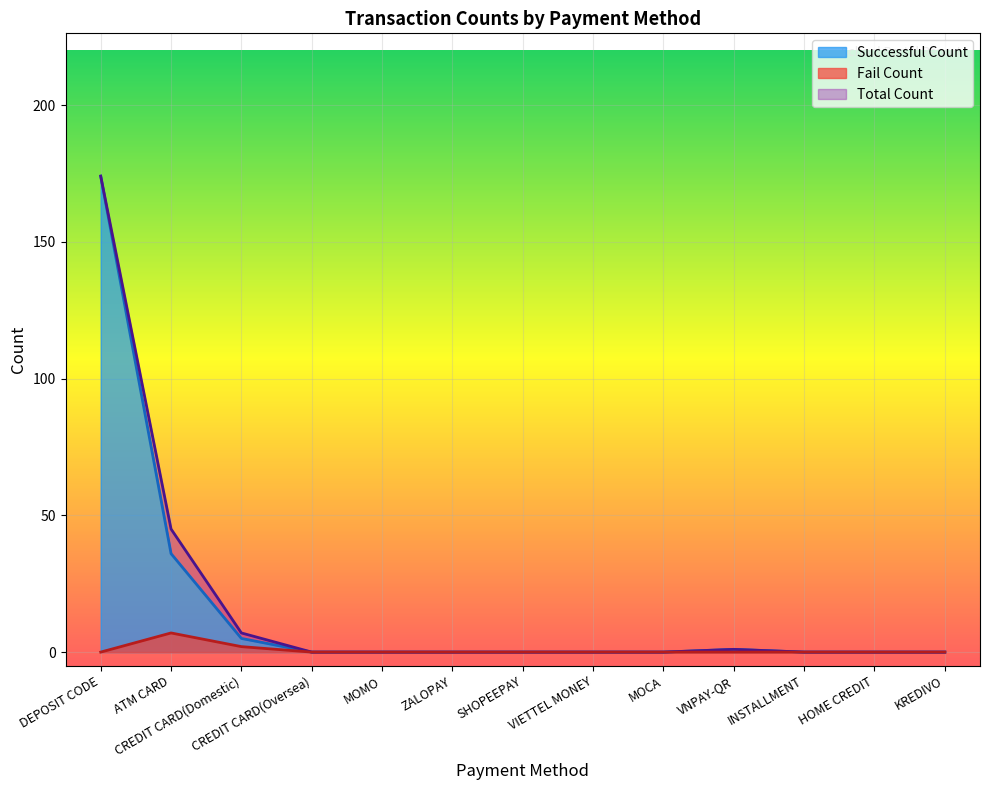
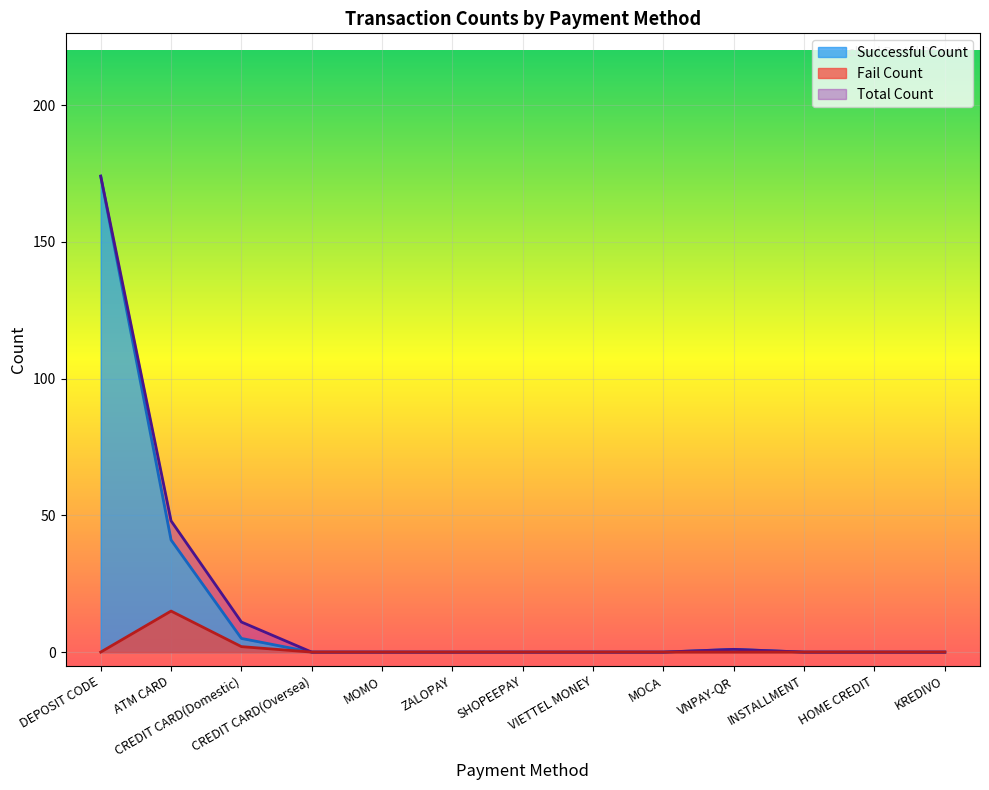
Successful Count, ATM CARD: 36 -> 41
Fail Count, ATM CARD: 7 -> 15
Total Count, ATM CARD: 45 -> 48
Total Count, CREDIT CARD(Domestic): 7 -> 11
